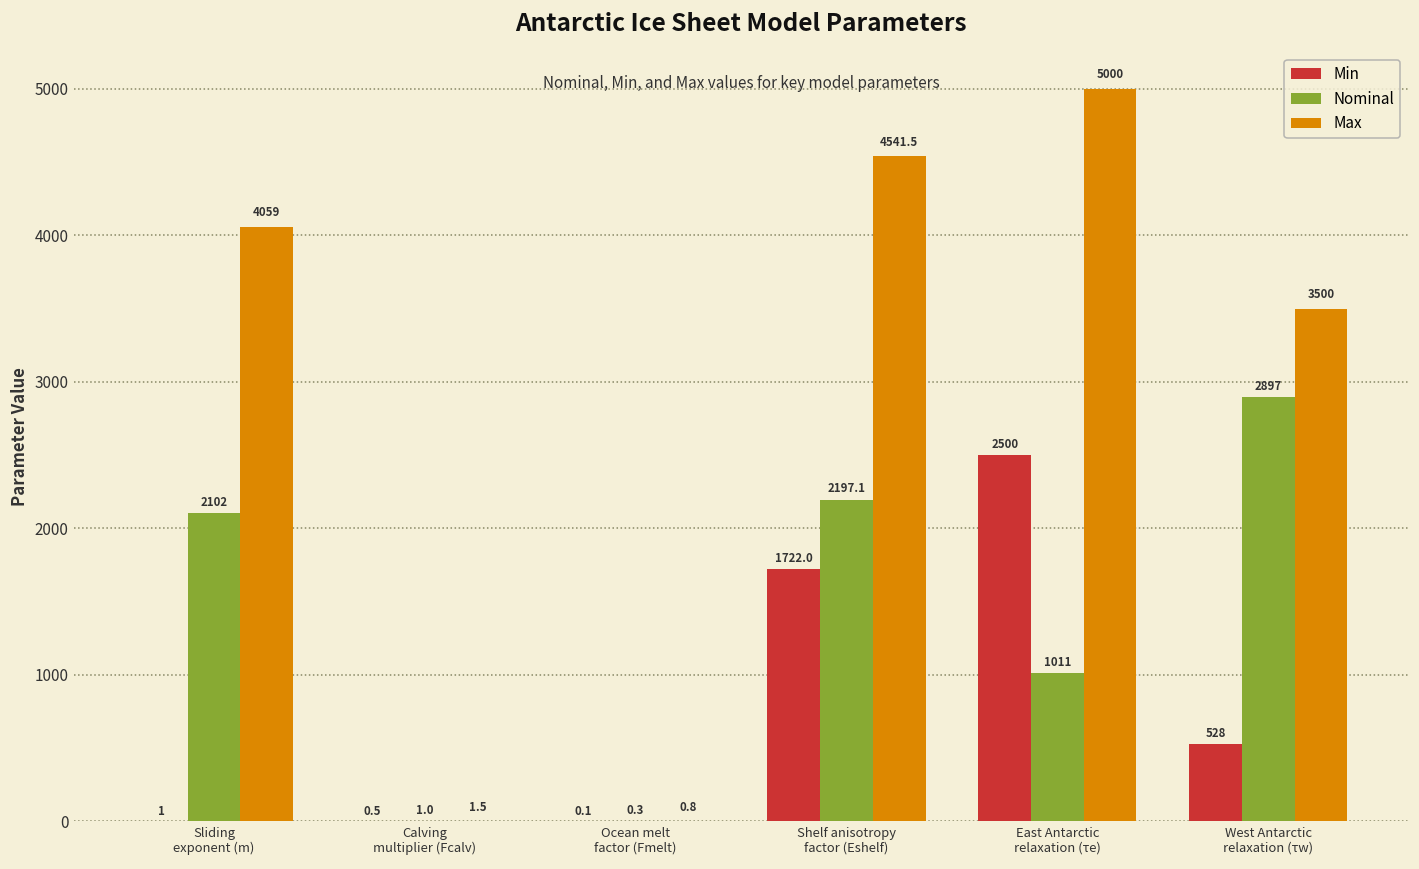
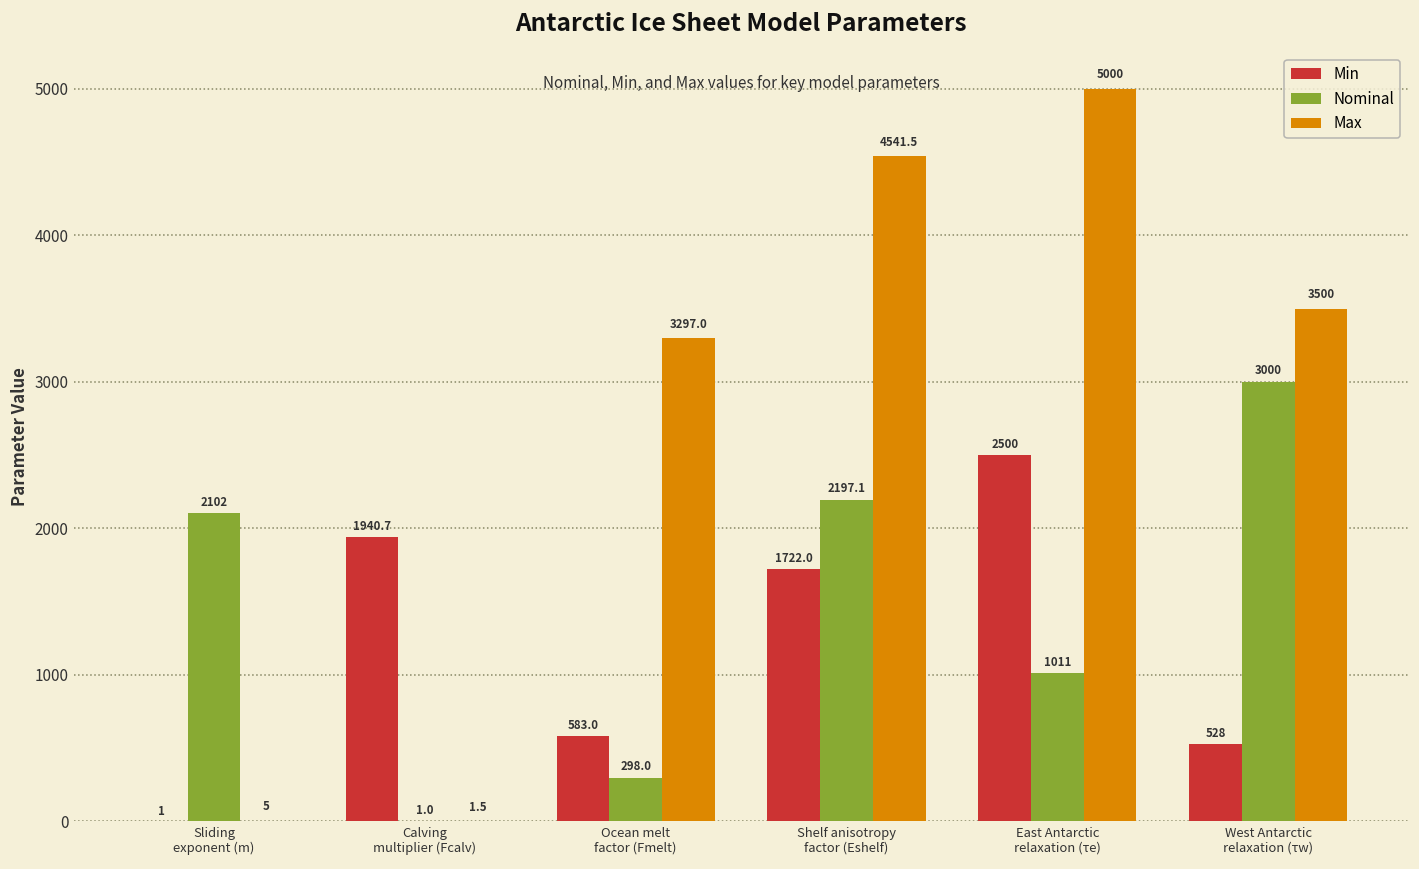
Max, Sliding exponent (m): 4059 -> 5
Min, Calving multiplier (Fcalv): 0.5 -> 1940.7
Min, Ocean melt factor (Fmelt): 0.1 -> 583.0
Nominal, Ocean melt factor (Fmelt): 0.3 -> 298.0
Max, Ocean melt factor (Fmelt): 0.8 -> 3297.0
Nominal, West Antarctic relaxation (τw): 2897 -> 3000
